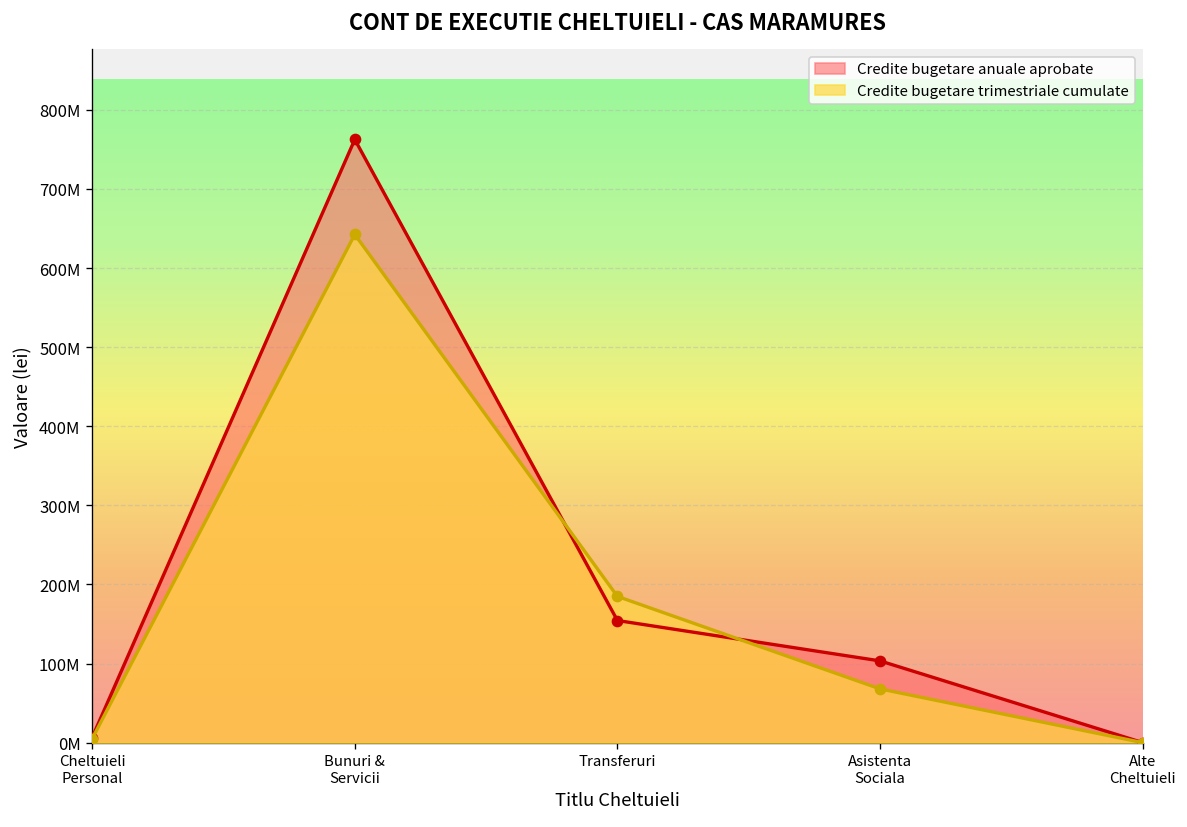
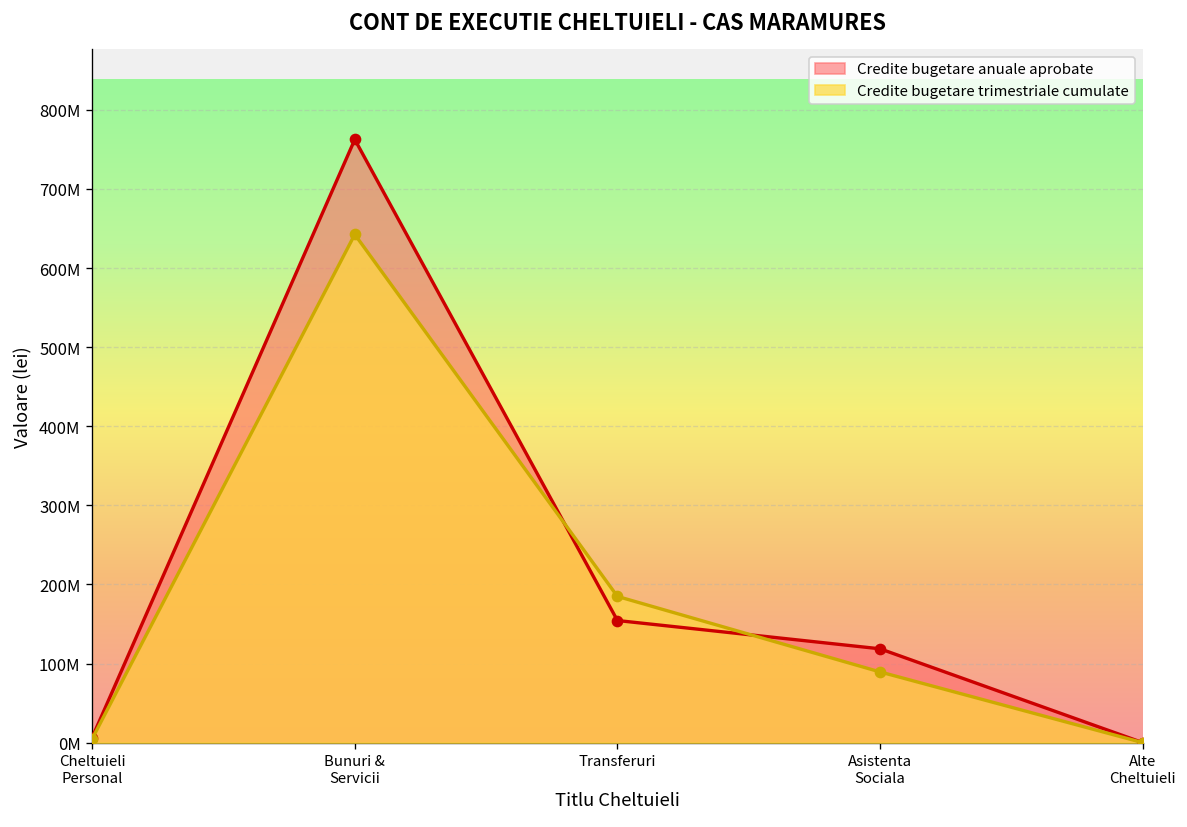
Credite bugetare anuale aprobate, Asistenta Sociala: 100000000 -> 120000000
Credite bugetare trimestriale cumulate, Asistenta Sociala: 70000000 -> 90000000
